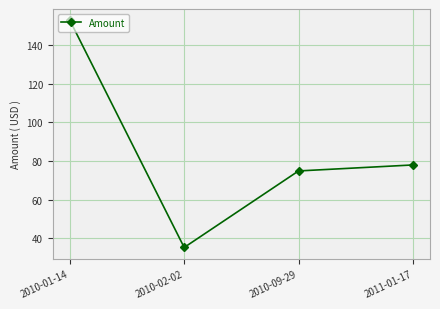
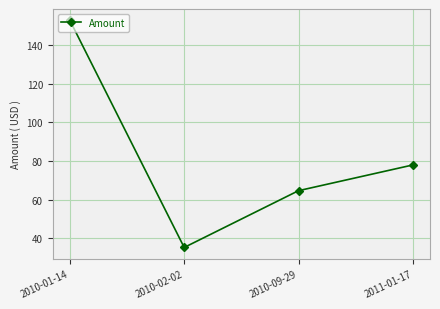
2010-09-29: 75 -> 65
